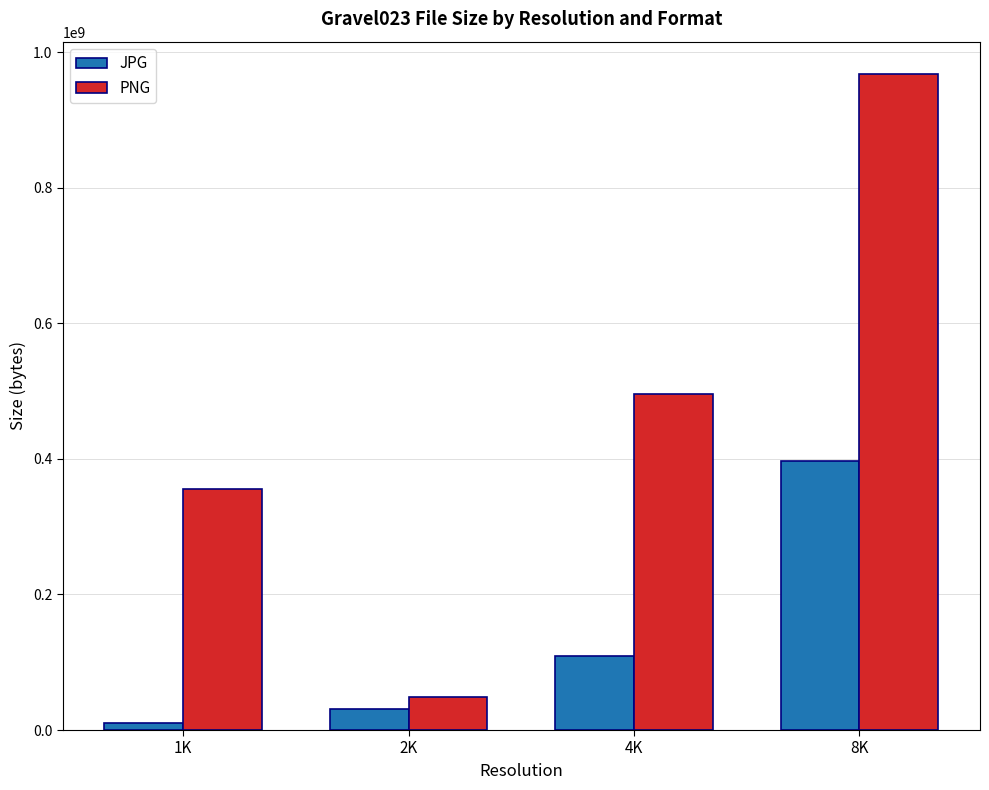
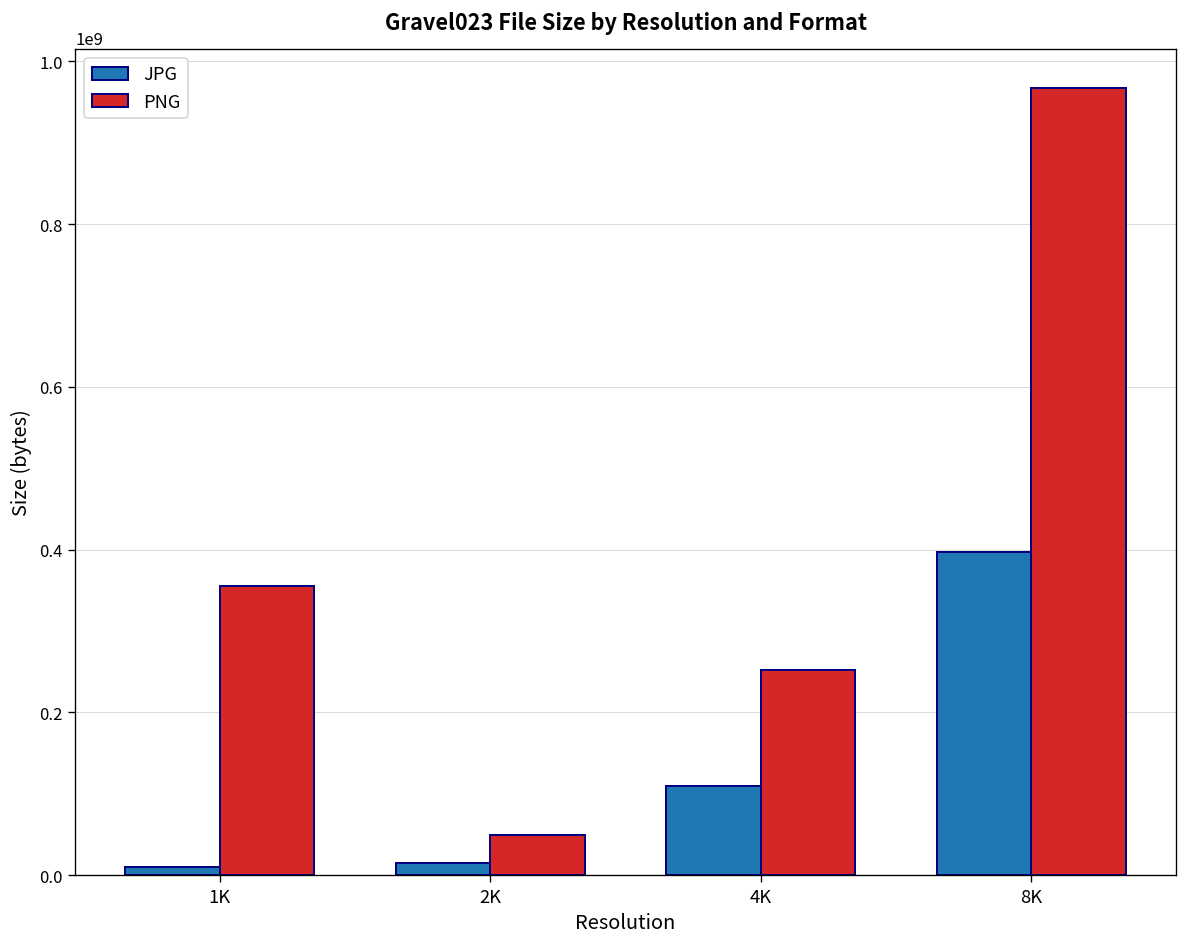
JPG, 2K: 30000000 -> 20000000
PNG, 4K: 500000000 -> 250000000
